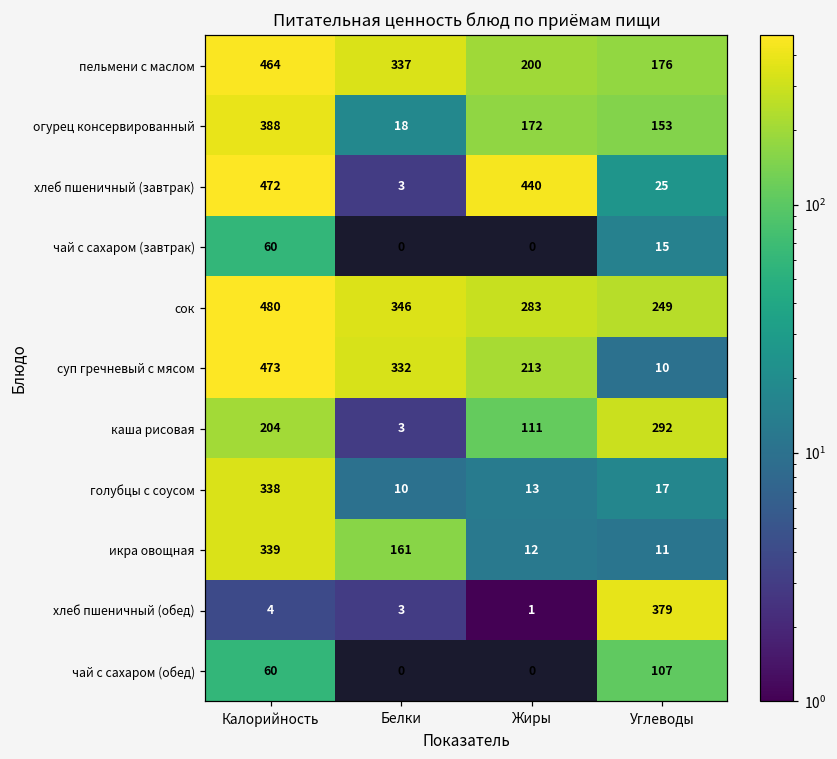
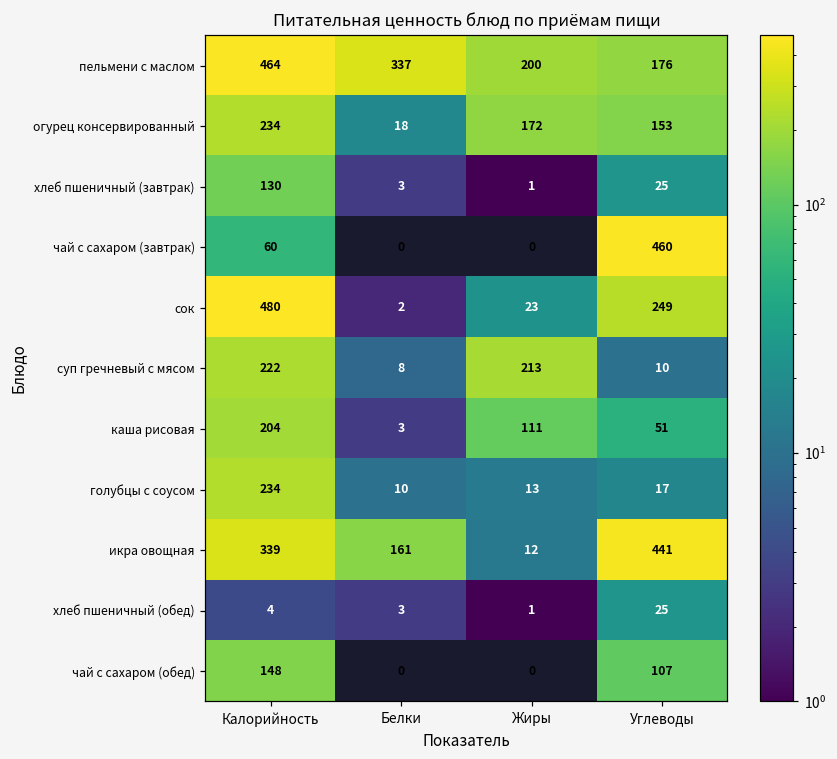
огурец консервированный, Калорийность: 388 -> 234
хлеб пшеничный (завтрак), Калорийность: 472 -> 130
хлеб пшеничный (завтрак), Жиры: 440 -> 1
чай с сахаром (завтрак), Углеводы: 15 -> 460
сок, Белки: 346 -> 2
сок, Жиры: 283 -> 23
суп гречневый с мясом, Калорийность: 473 -> 222
суп гречневый с мясом, Белки: 332 -> 8
каша рисовая, Углеводы: 292 -> 51
голубцы с соусом, Калорийность: 338 -> 234
икра овощная, Углеводы: 11 -> 441
хлеб пшеничный (обед), Углеводы: 379 -> 25
чай с сахаром (обед), Калорийность: 60 -> 148
